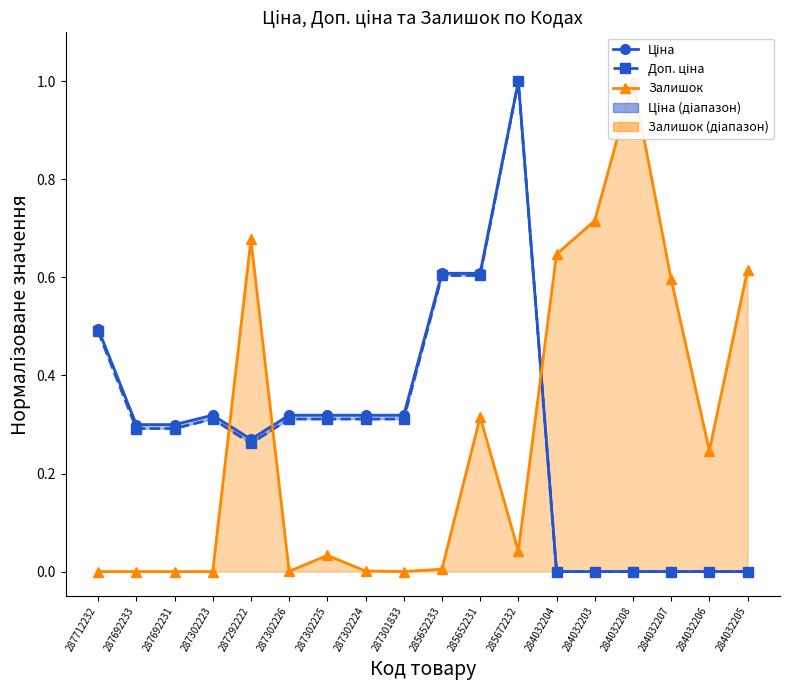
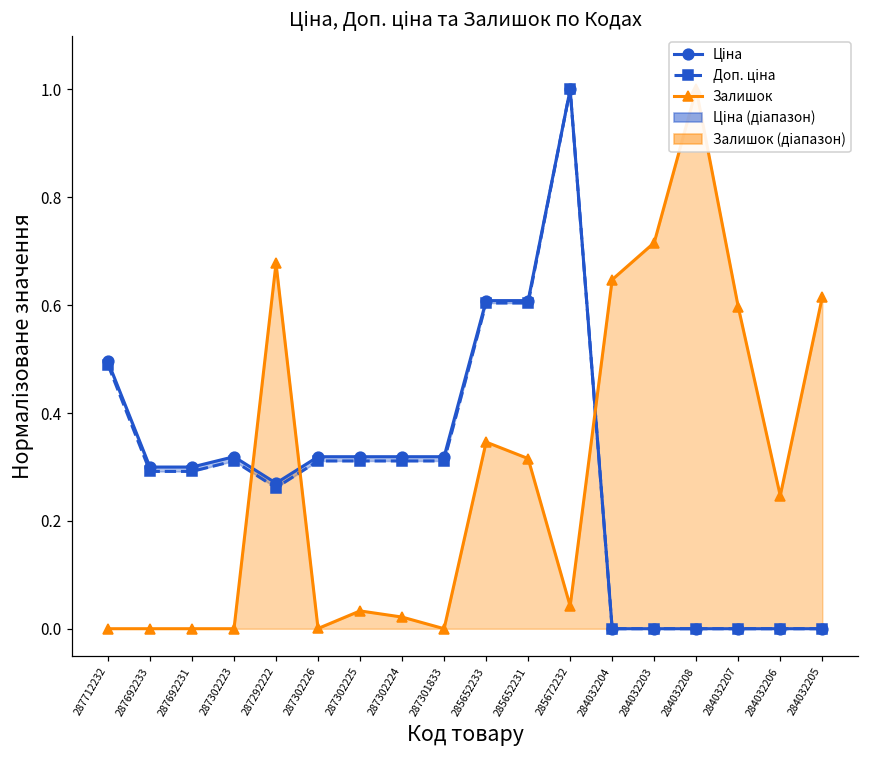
Залишок, 287302224: 0.00 -> 0.02
Залишок, 285652233: 0.00 -> 0.35
